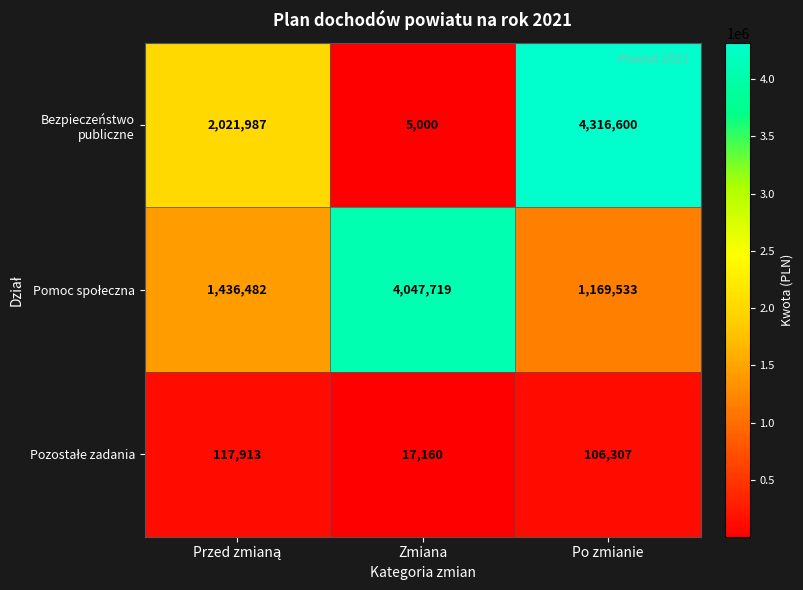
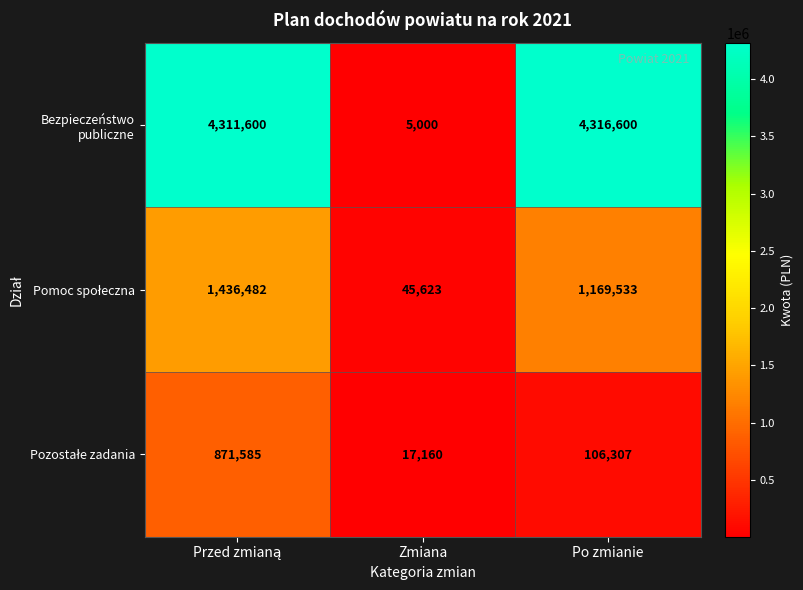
Bezpieczeństwo publiczne, Przed zmianą: 2,021,987 -> 4,311,600
Pomoc społeczna, Zmiana: 4,047,719 -> 45,623
Pozostałe zadania, Przed zmianą: 117,913 -> 871,585
